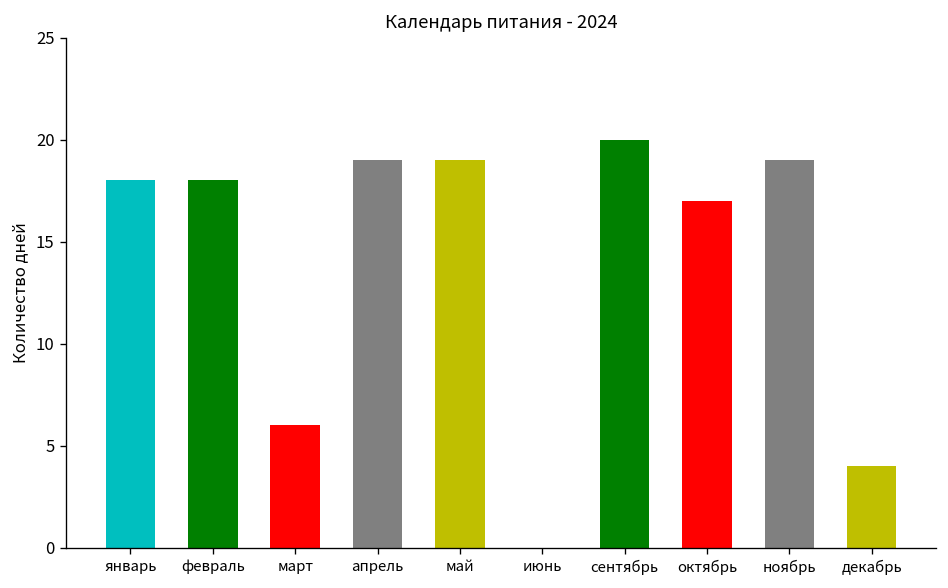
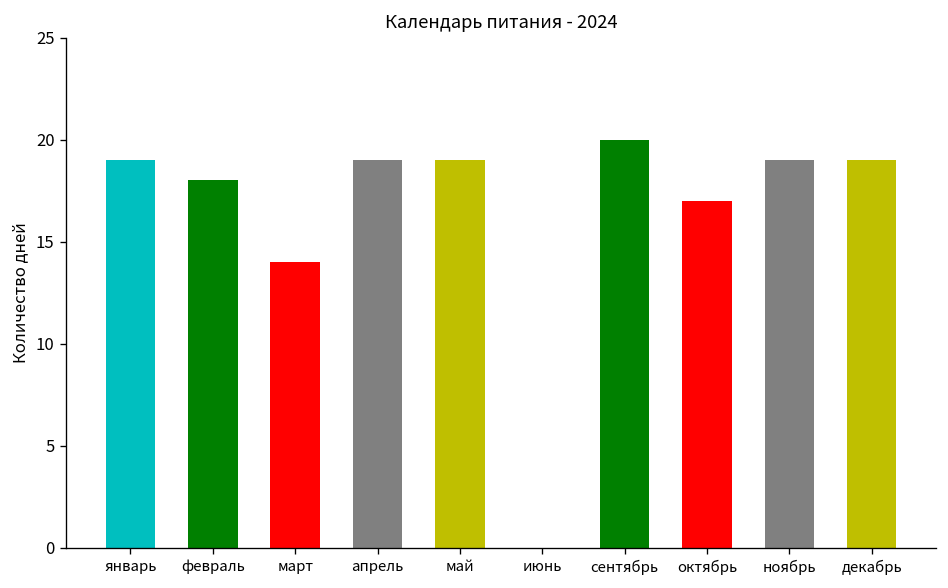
январь: 18 -> 19
март: 6 -> 14
декабрь: 4 -> 19
